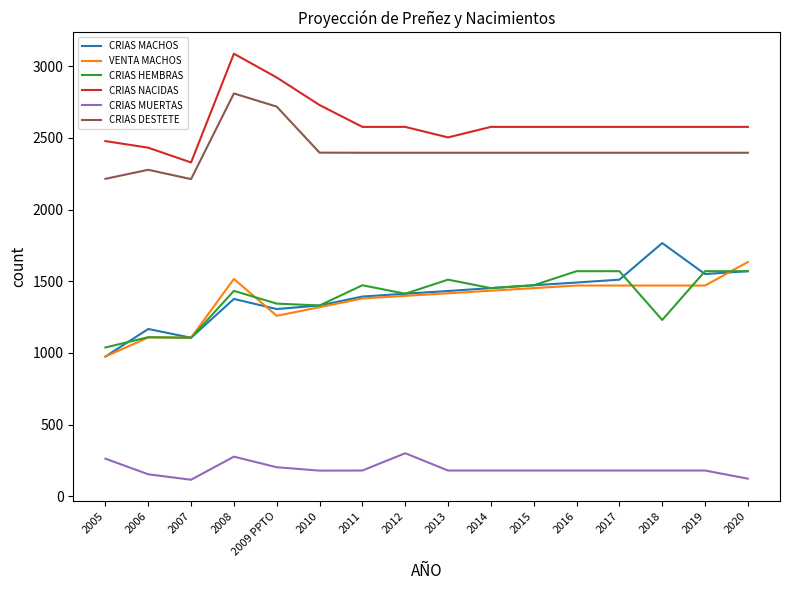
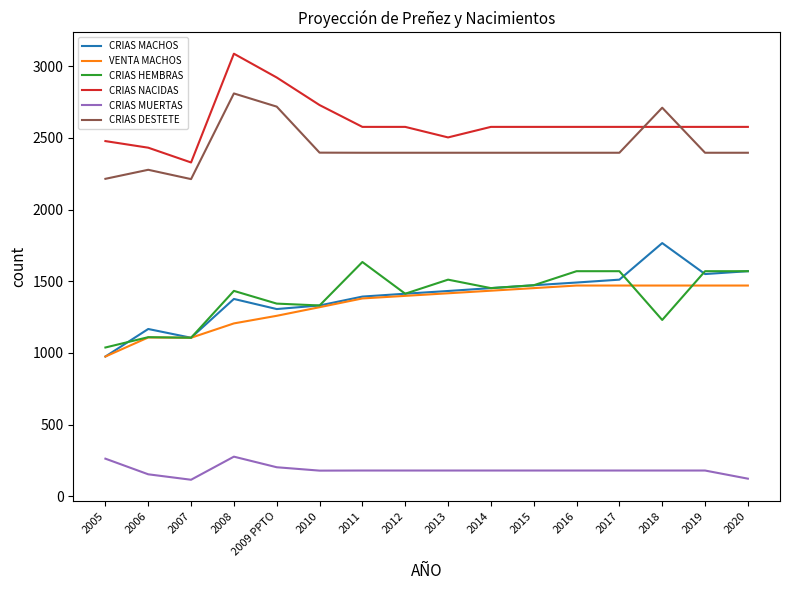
VENTA MACHOS, 2008: 1520 -> 1210
CRIAS HEMBRAS, 2011: 1470 -> 1630
CRIAS MUERTAS, 2012: 300 -> 180
CRIAS DESTETE, 2018: 2400 -> 2710
VENTA MACHOS, 2020: 1630 -> 1470
